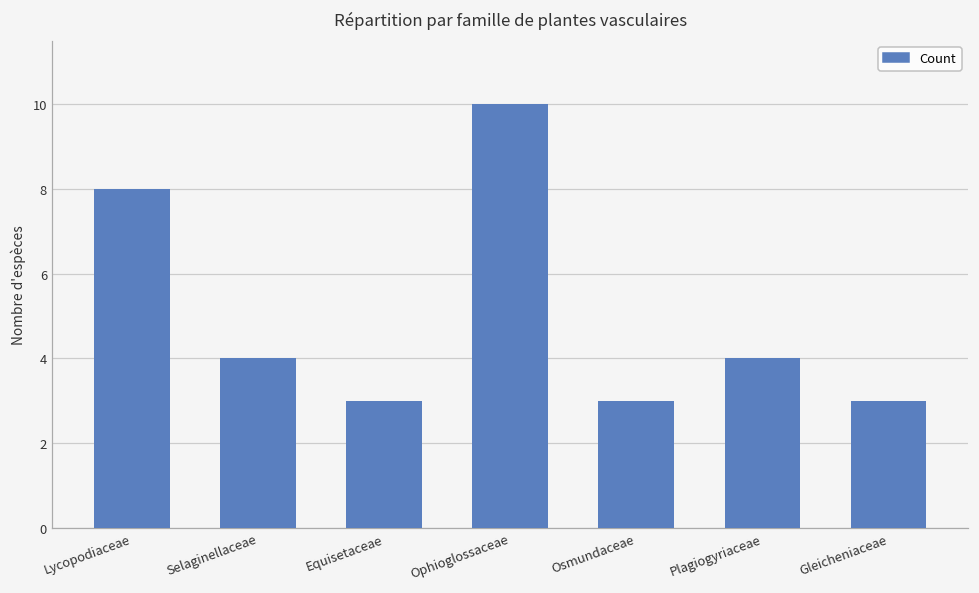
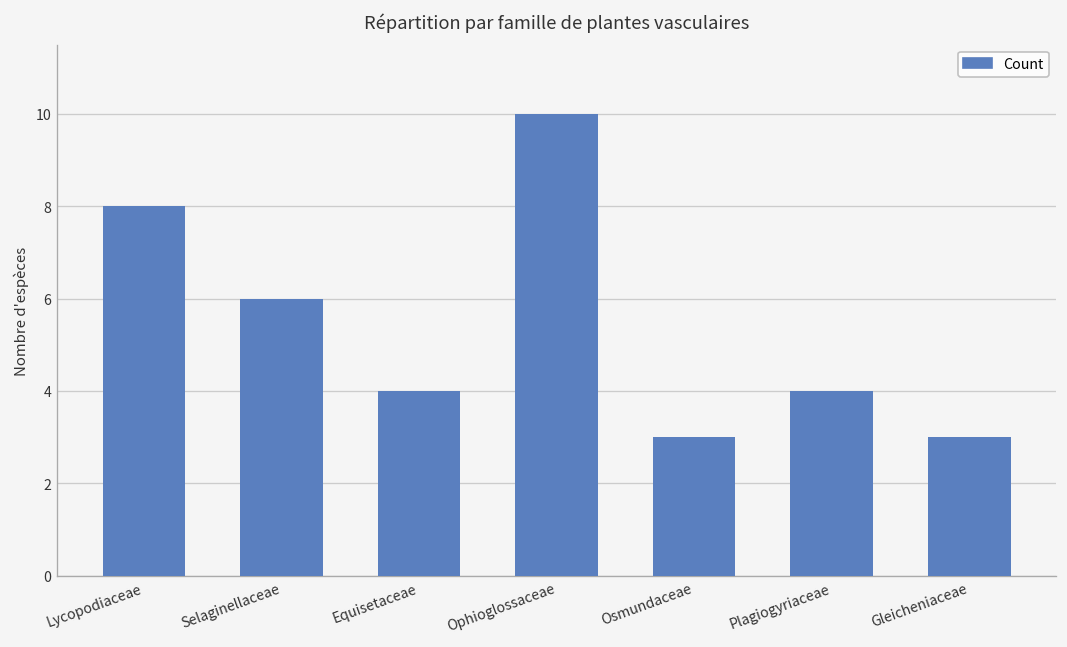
Selaginellaceae: 4 -> 6
Equisetaceae: 3 -> 4
